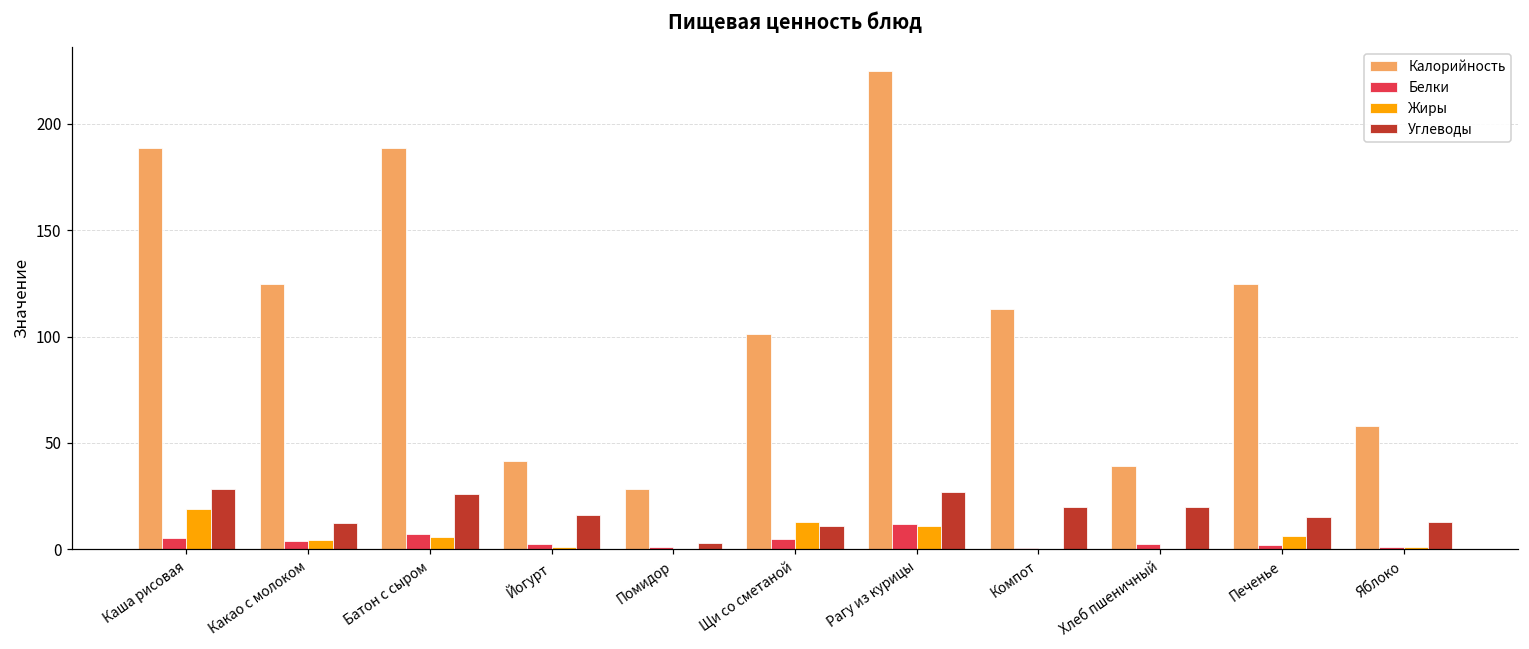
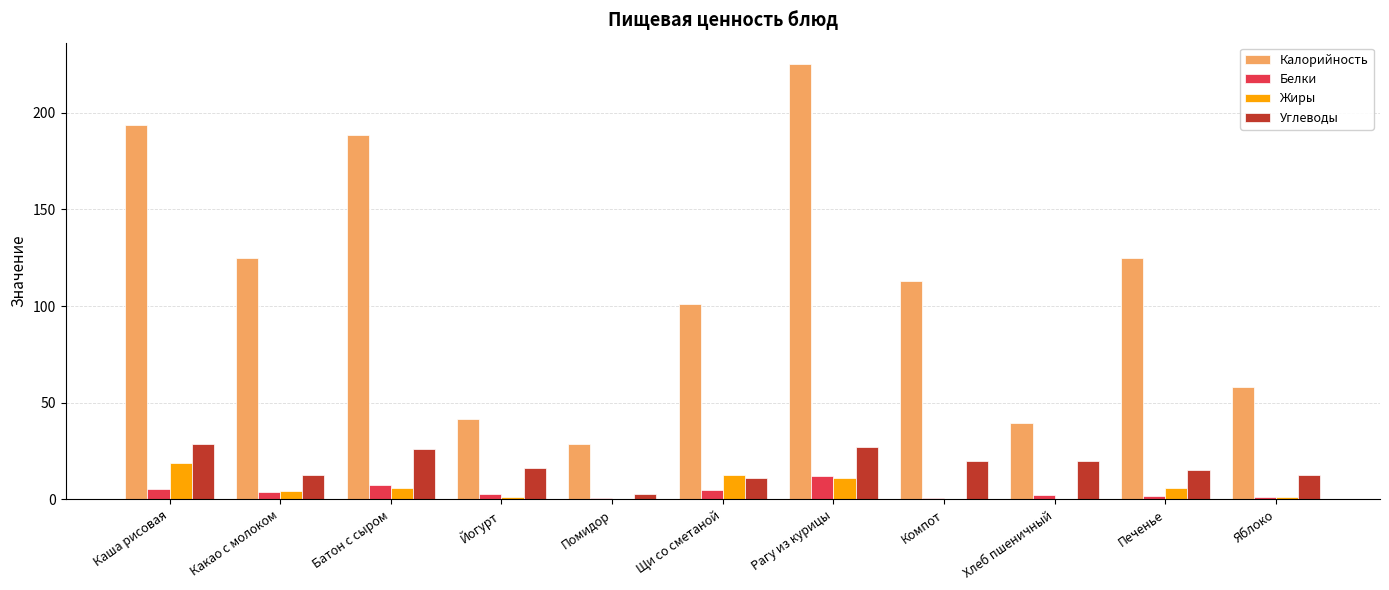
Калорийность, Каша рисовая: 189 -> 194
